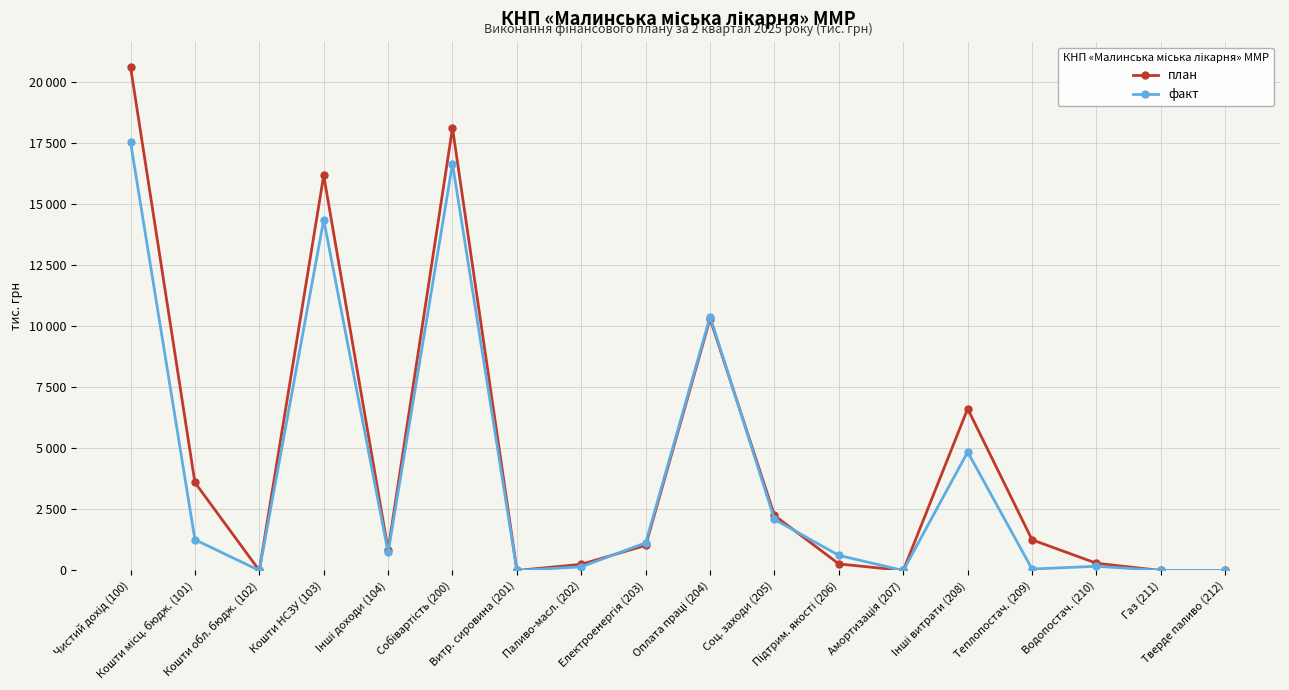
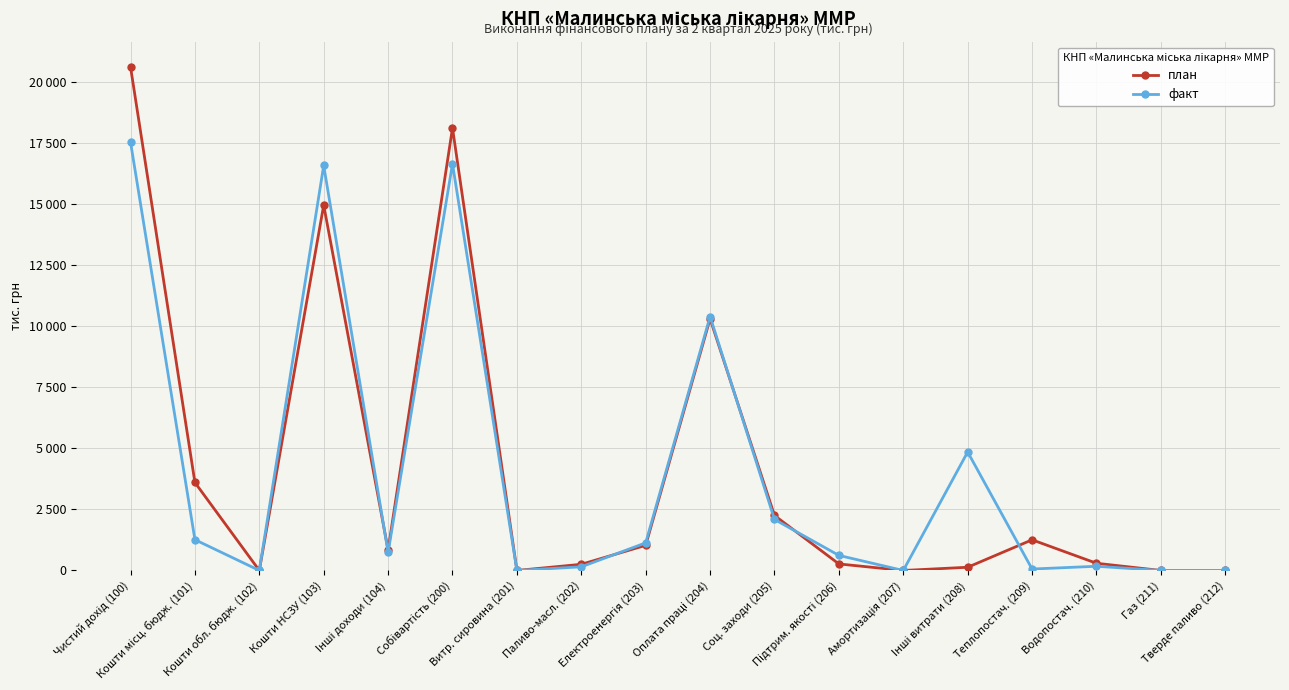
план, Кошти НСЗУ (103): 16200 -> 15000
факт, Кошти НСЗУ (103): 14400 -> 16600
план, Інші витрати (208): 6600 -> 100
